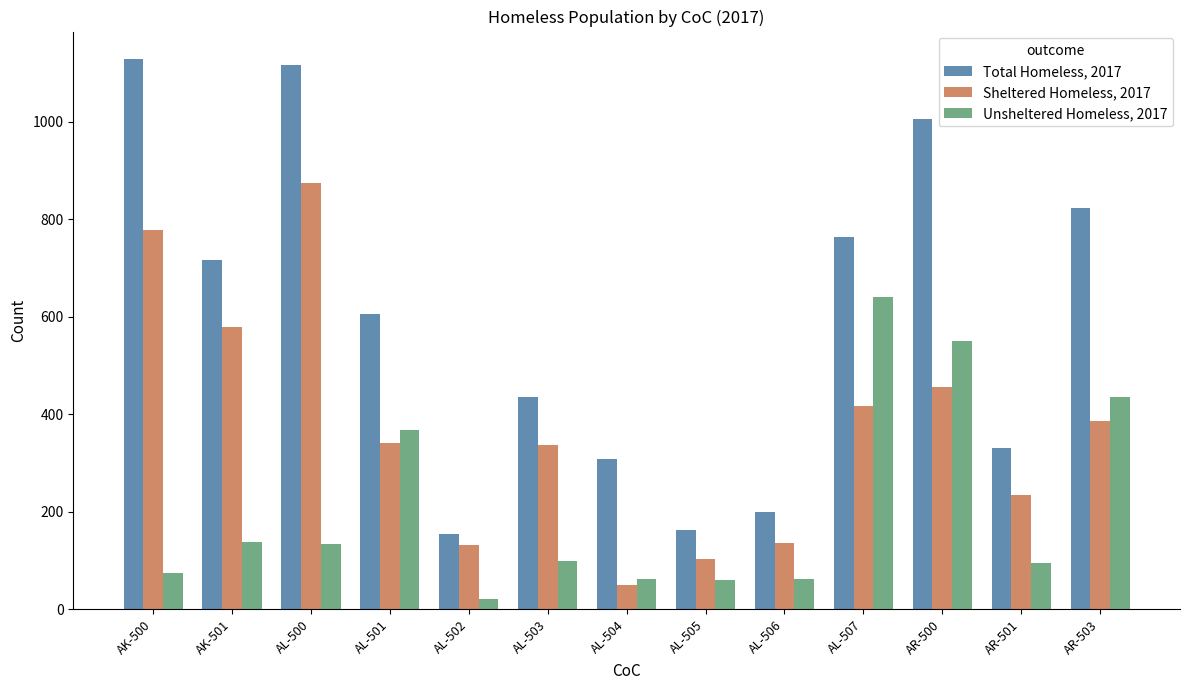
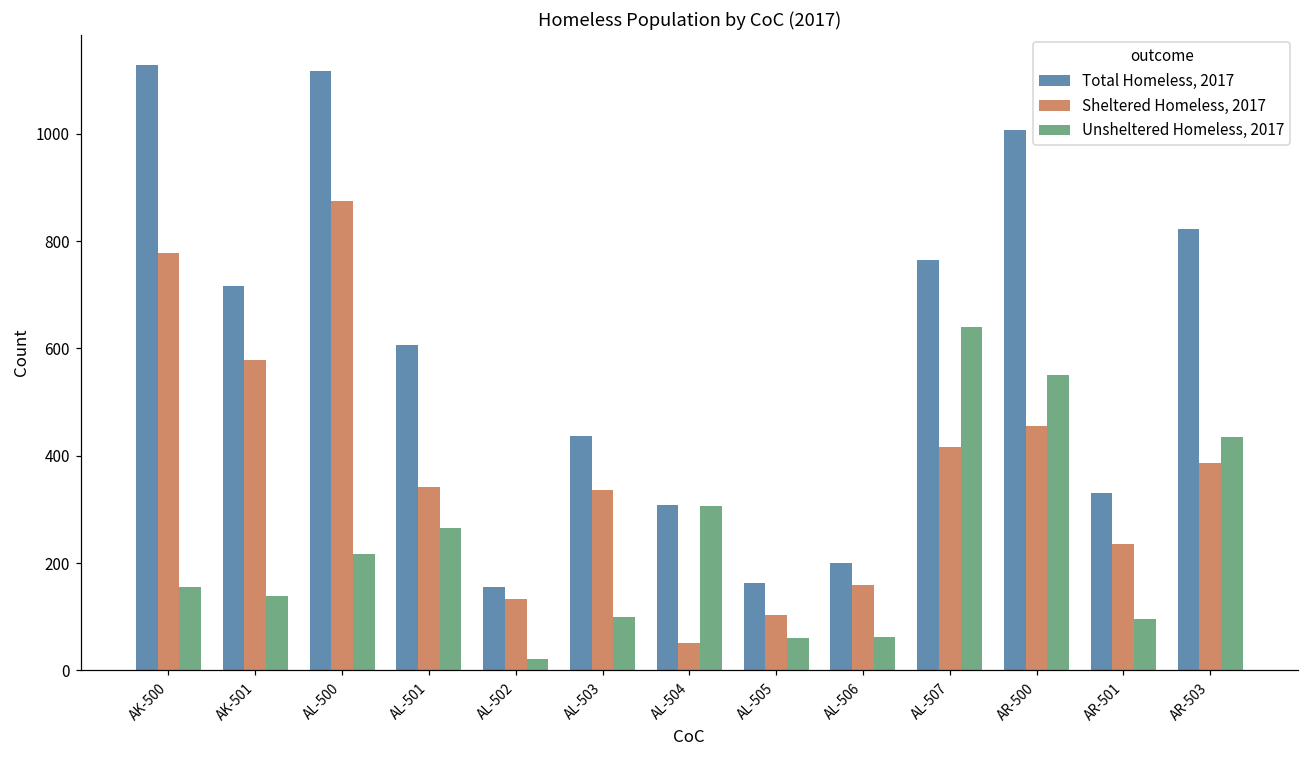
Unsheltered Homeless, 2017, AK-500: 70 -> 160
Unsheltered Homeless, 2017, AL-500: 140 -> 220
Unsheltered Homeless, 2017, AL-501: 370 -> 270
Unsheltered Homeless, 2017, AL-504: 60 -> 310
Sheltered Homeless, 2017, AL-506: 140 -> 160
